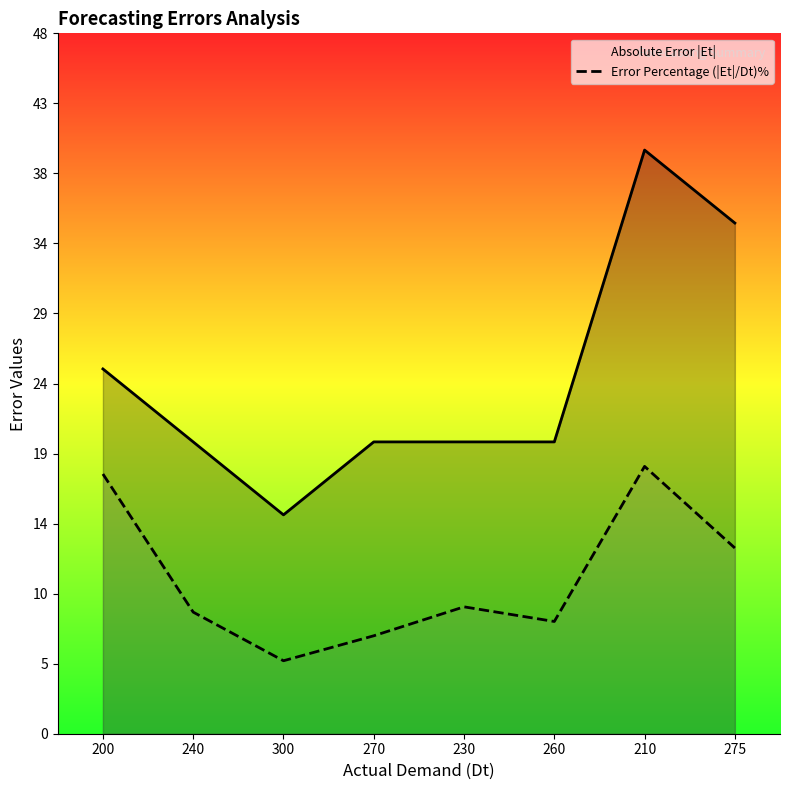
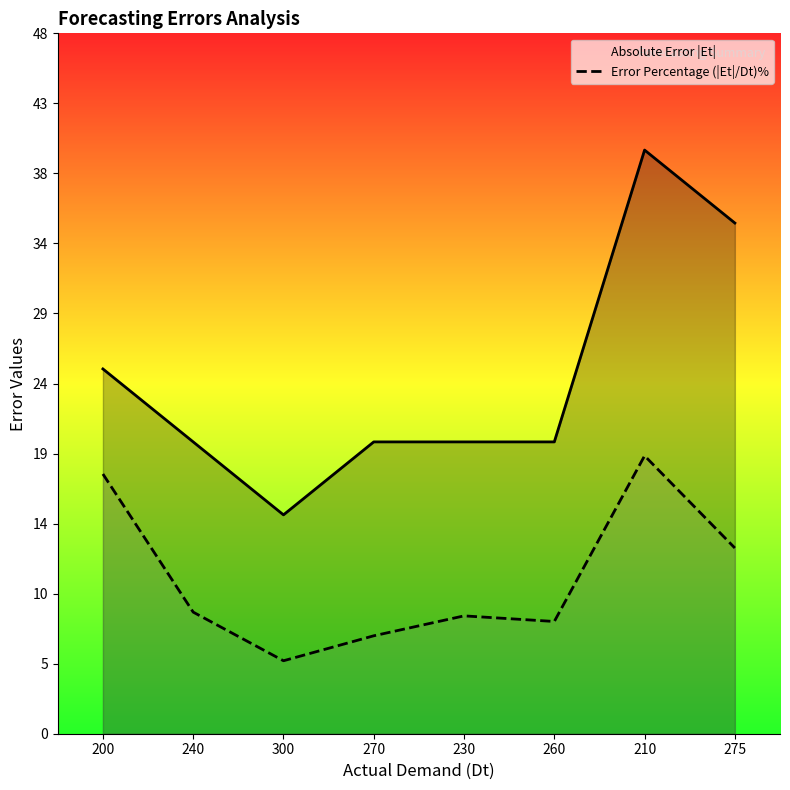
Error Percentage (|Et|/Dt)%, 230: 8.7 -> 8.1
Error Percentage (|Et|/Dt)%, 210: 18.3 -> 19.0
